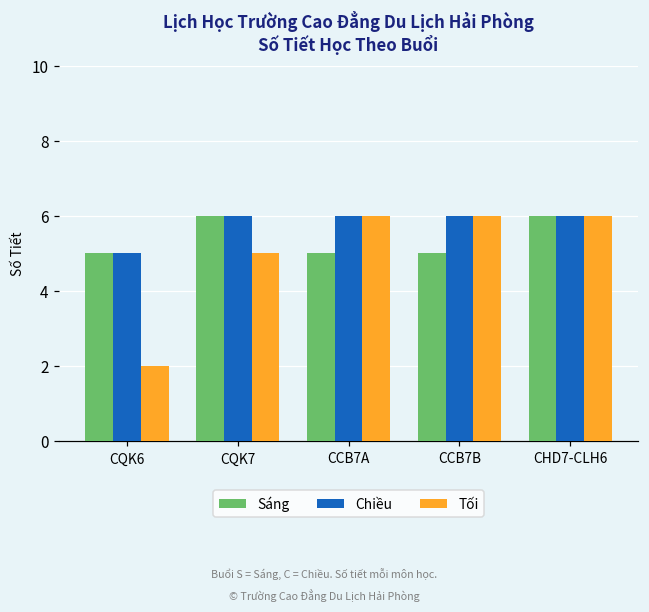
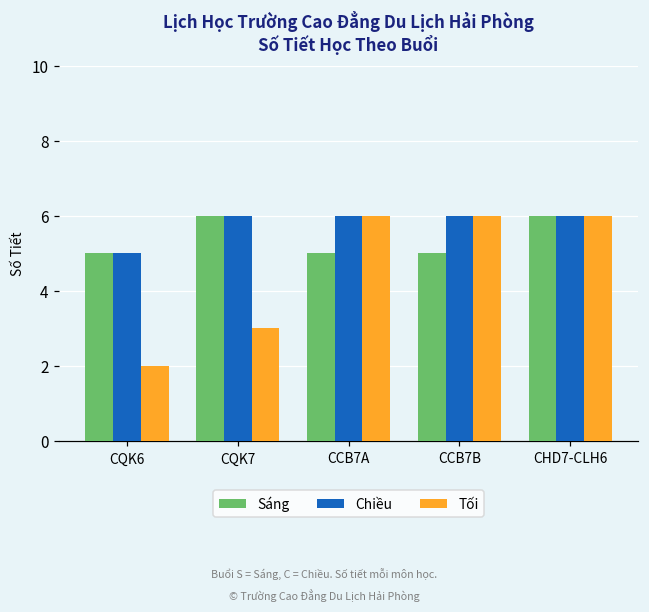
Tối, CQK7: 5 -> 3
